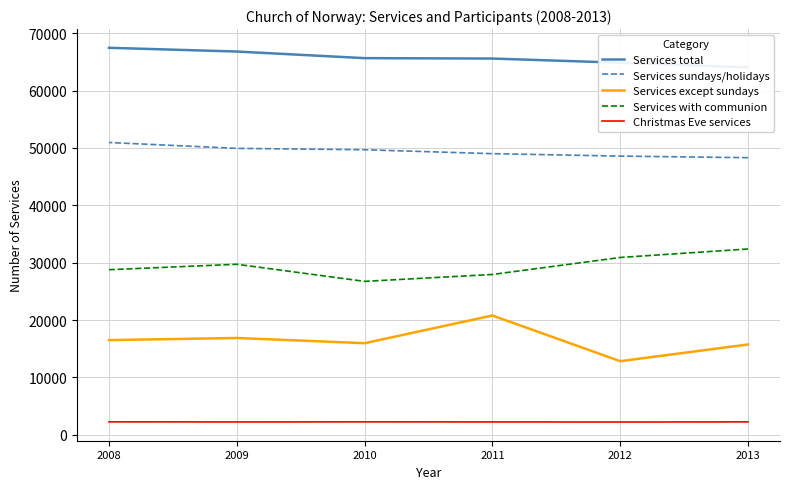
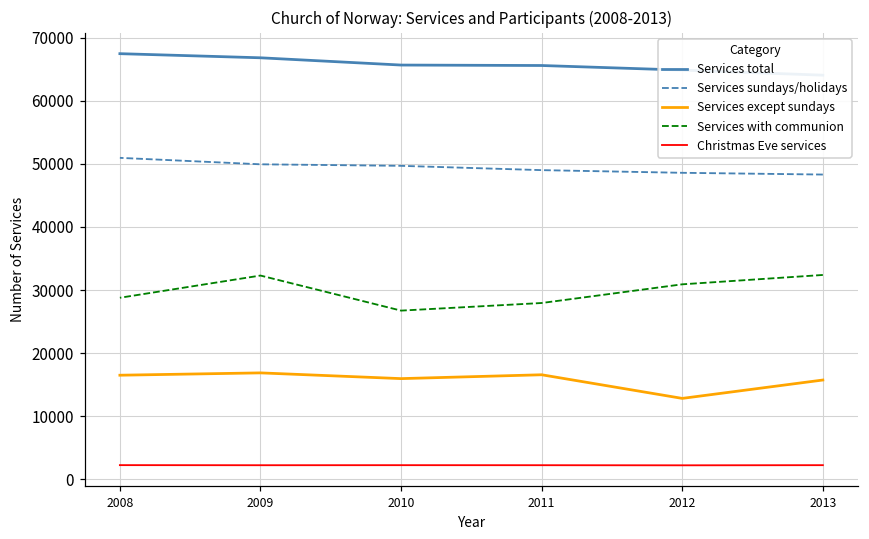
Services with communion, 2009: 30000 -> 32000
Services except sundays, 2011: 21000 -> 17000
